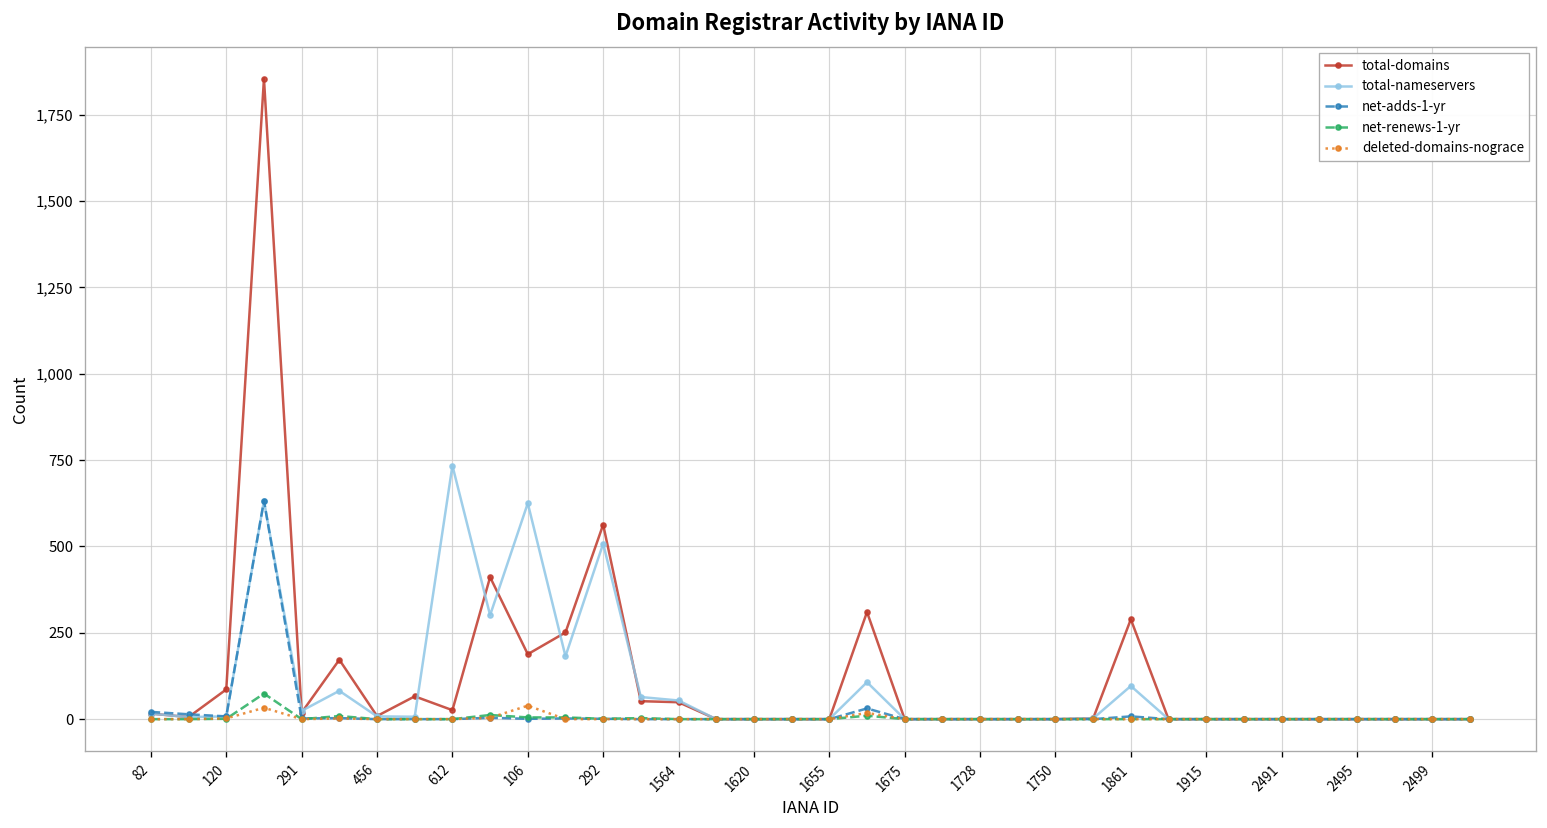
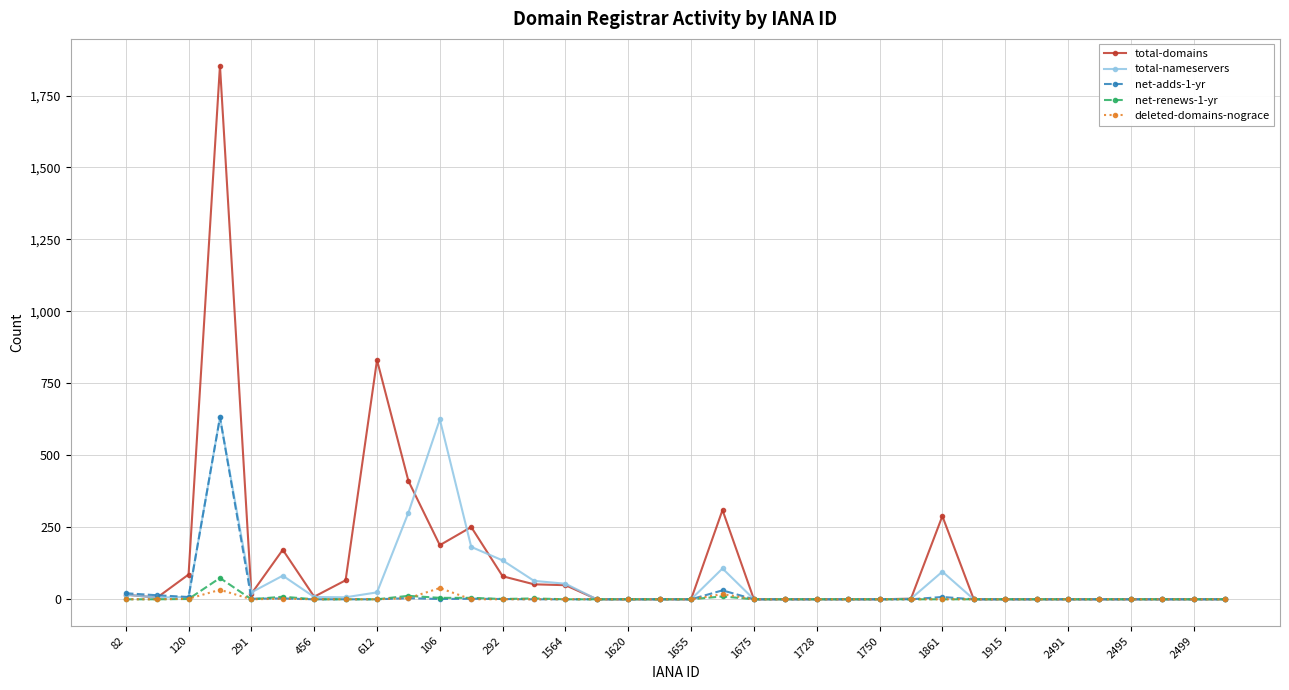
total-domains, 612: 30 -> 830
total-nameservers, 612: 730 -> 20
total-domains, 292: 560 -> 80
total-nameservers, 292: 510 -> 140
